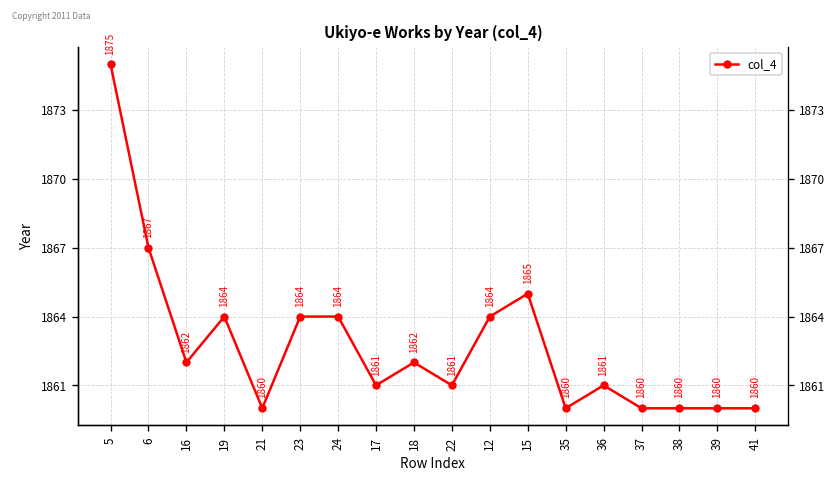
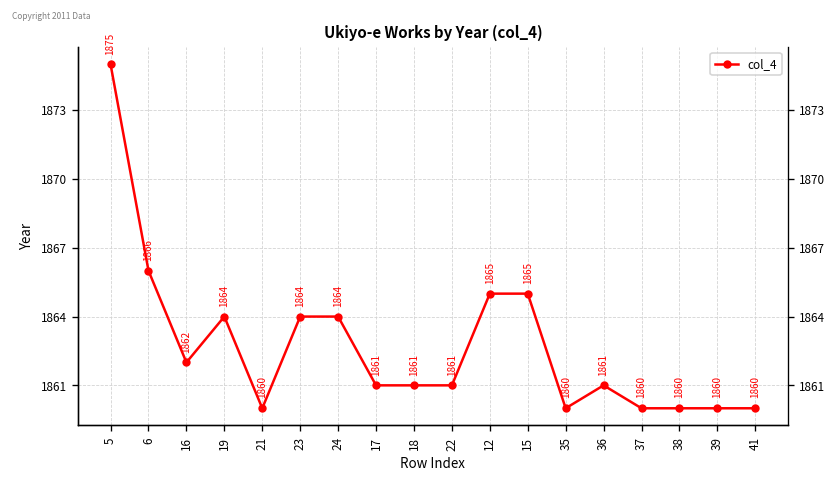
6: 1867 -> 1866
18: 1862 -> 1861
12: 1864 -> 1865
